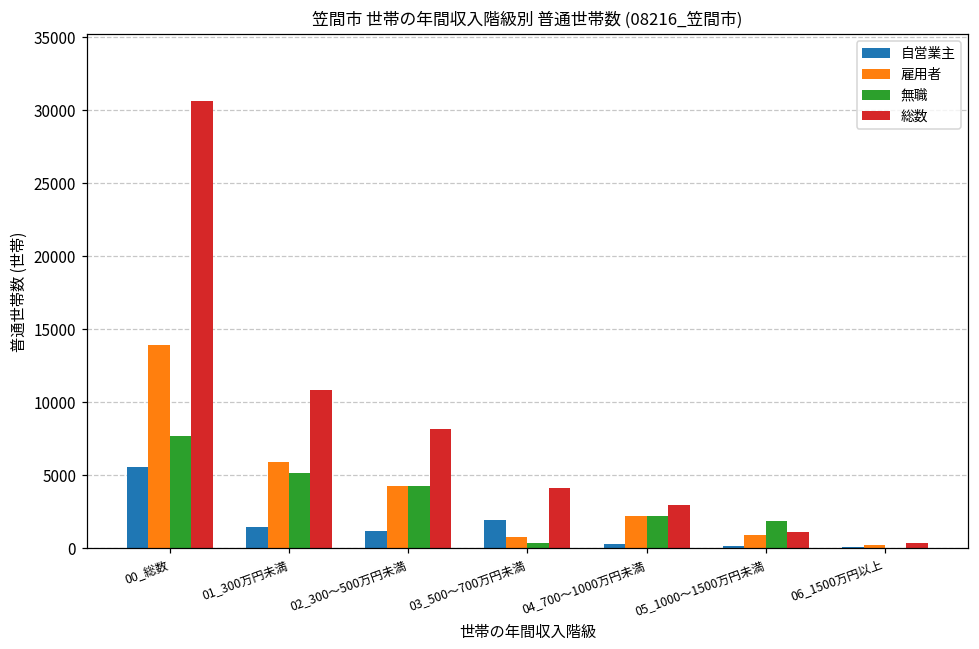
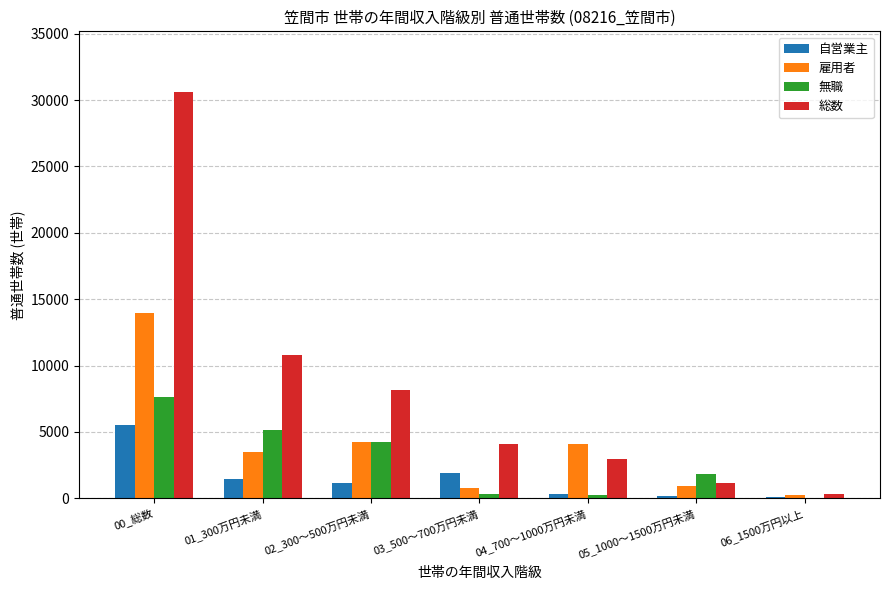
雇用者, 01_300万円未満: 5900 -> 3500
雇用者, 04_700～1000万円未満: 2200 -> 4100
無職, 04_700～1000万円未満: 2200 -> 300
